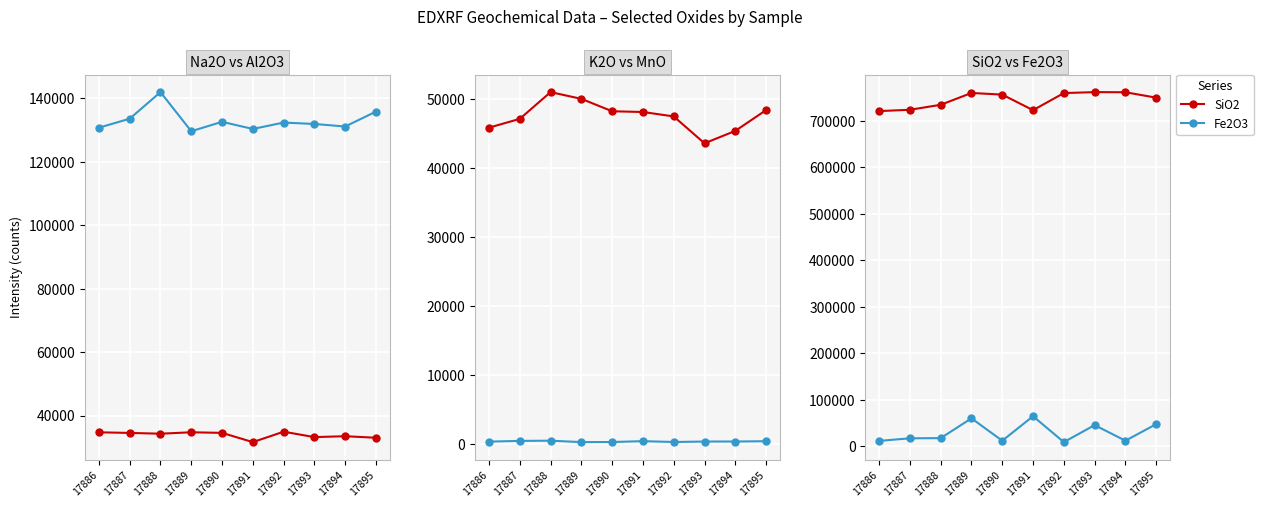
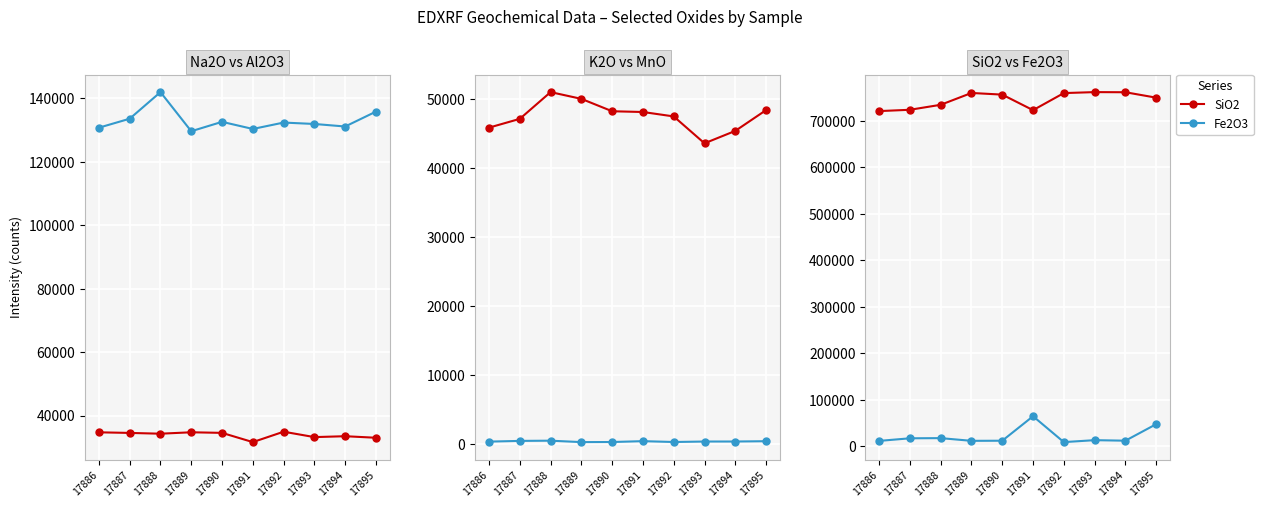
SiO2 vs Fe2O3, Fe2O3, 17889: 60000 -> 10000
SiO2 vs Fe2O3, Fe2O3, 17893: 50000 -> 10000
